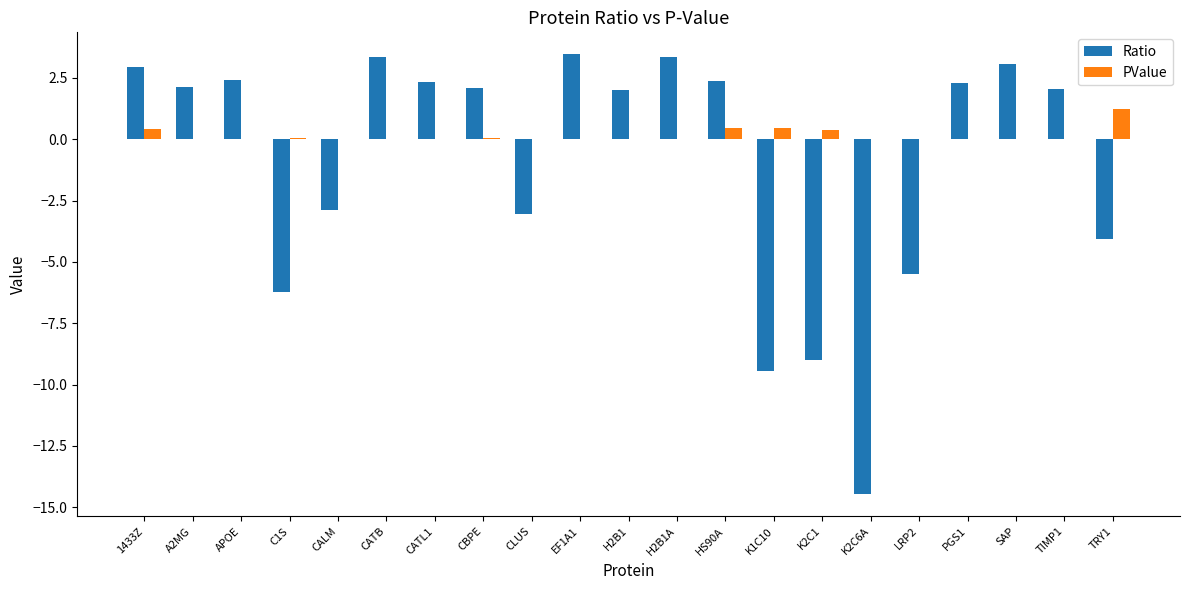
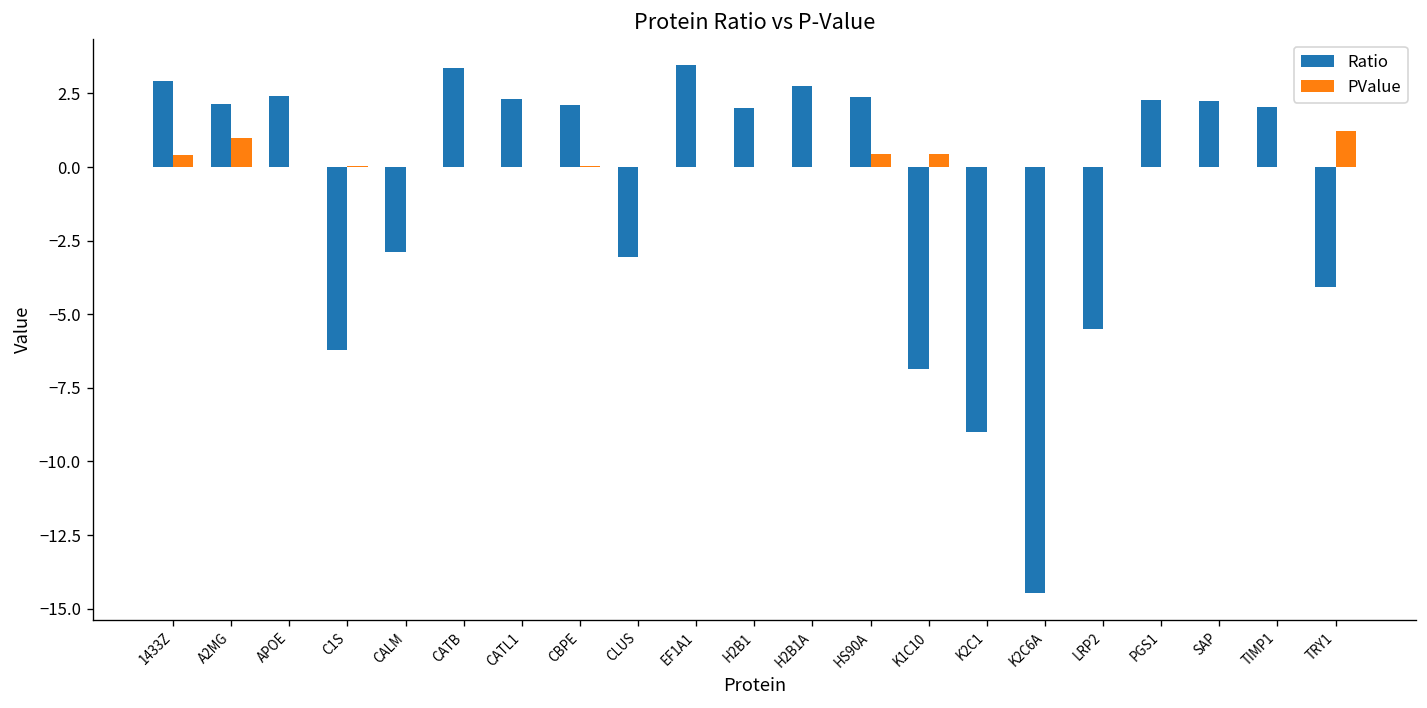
PValue, A2MG: 0 -> 1
Ratio, H2B1A: 3.4 -> 2.7
Ratio, K1C10: -9.5 -> -6.9
PValue, K2C1: 0.4 -> 0.0
Ratio, SAP: 3.1 -> 2.3
